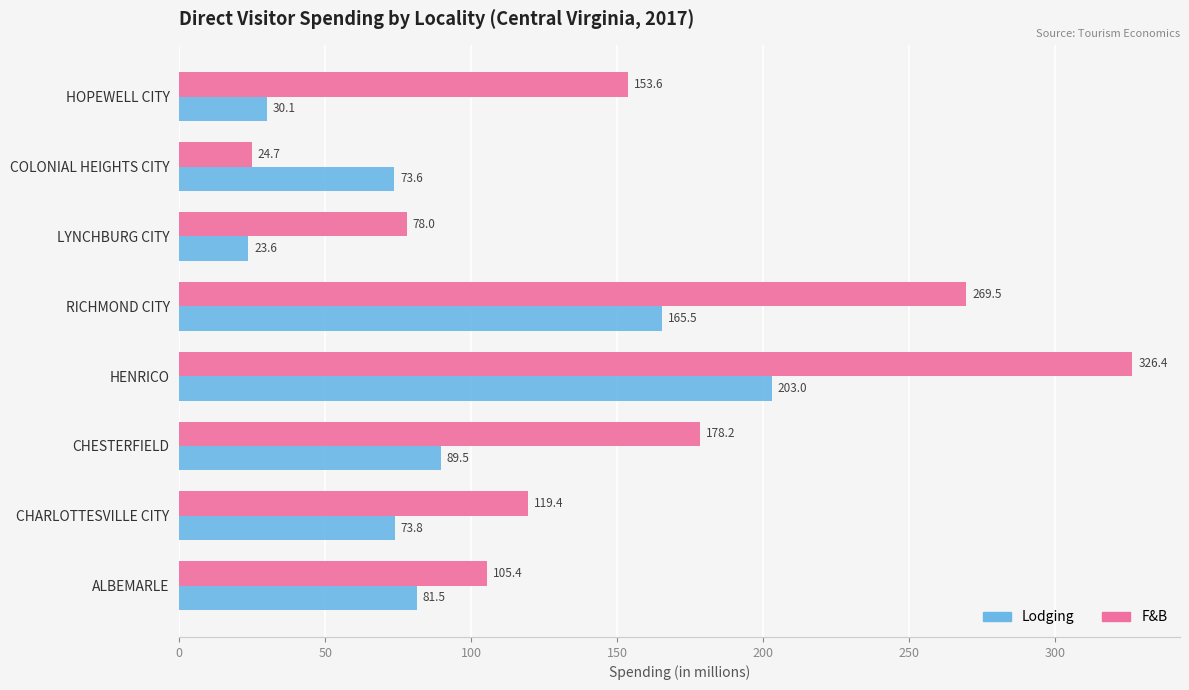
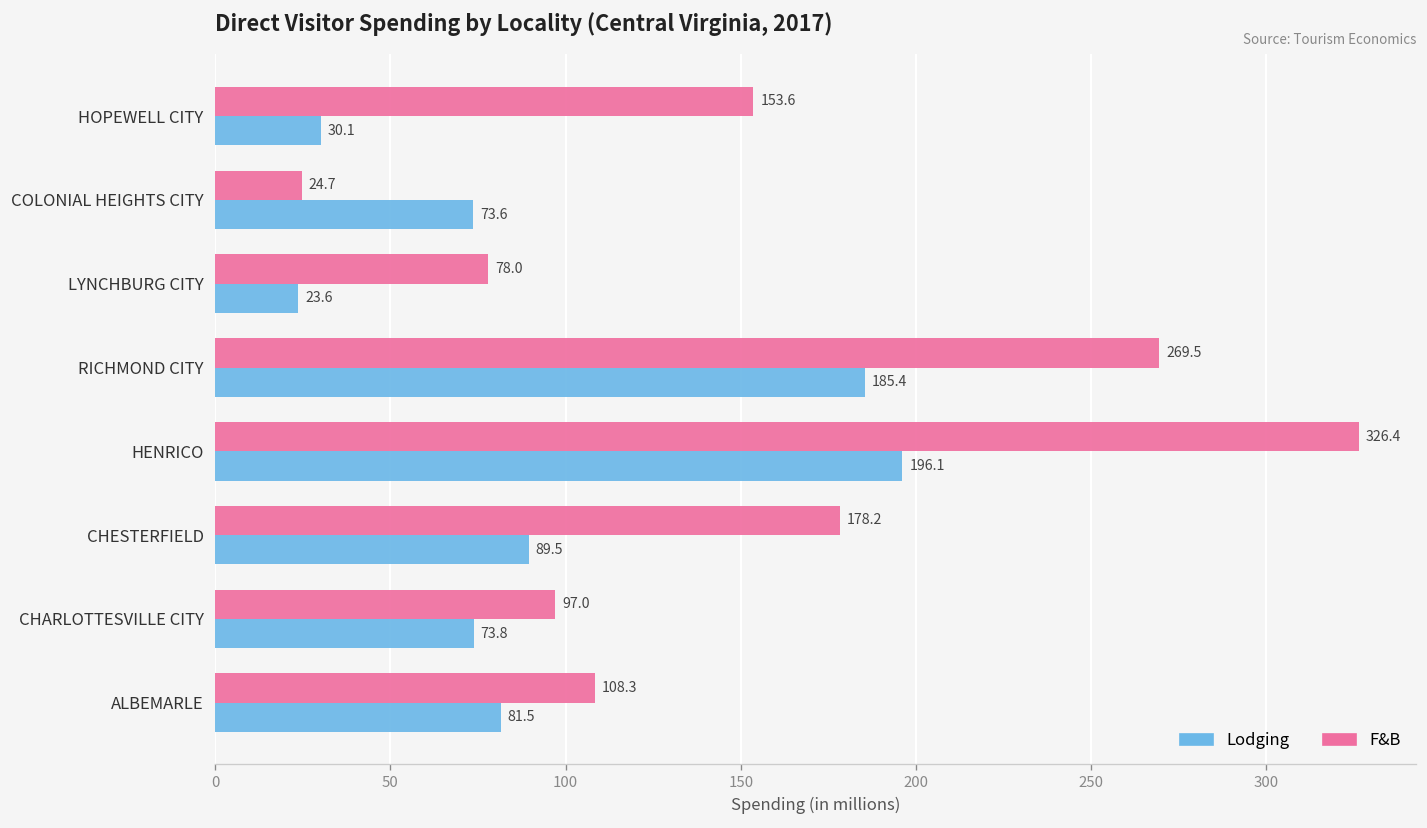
Lodging, RICHMOND CITY: 165.5 -> 185.4
Lodging, HENRICO: 203.0 -> 196.1
F&B, CHARLOTTESVILLE CITY: 119.4 -> 97.0
F&B, ALBEMARLE: 105.4 -> 108.3
